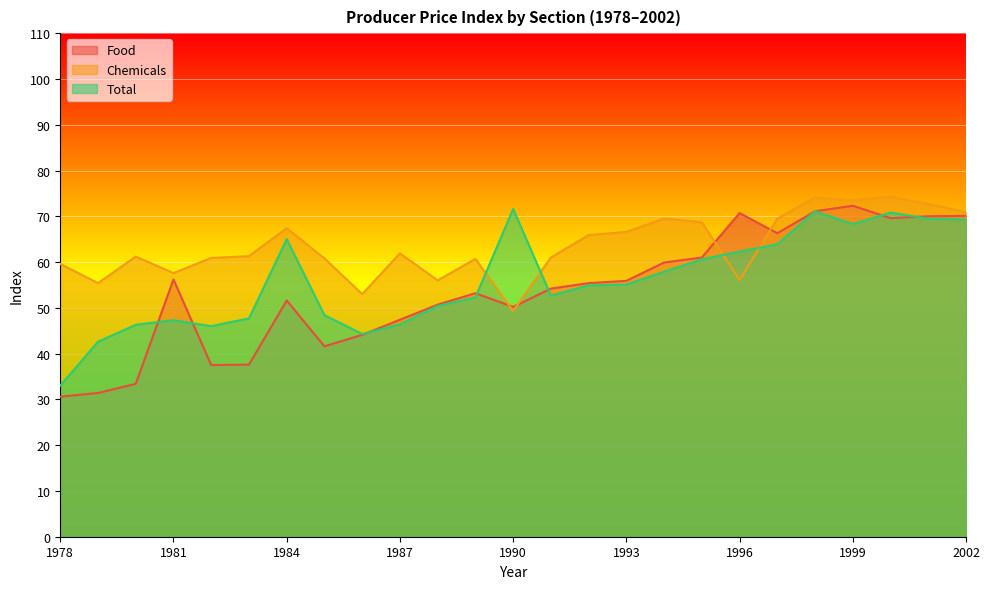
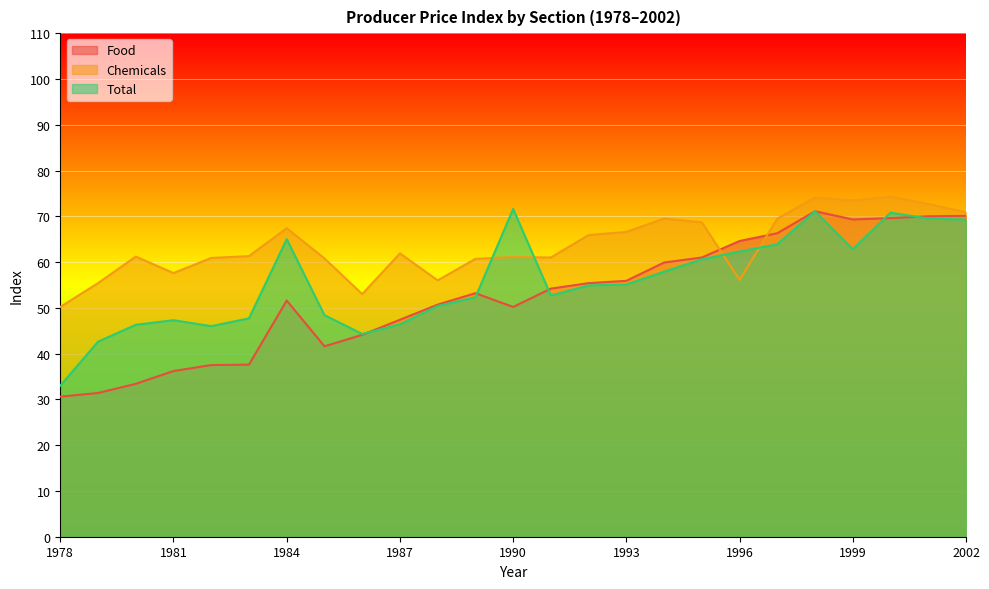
Chemicals, 1978: 60 -> 50
Food, 1981: 56 -> 36
Chemicals, 1990: 49 -> 61
Food, 1996: 71 -> 65
Food, 1999: 72 -> 69
Total, 1999: 68 -> 63
